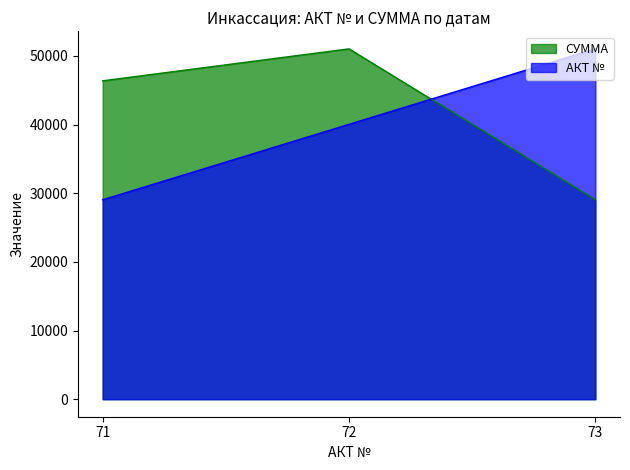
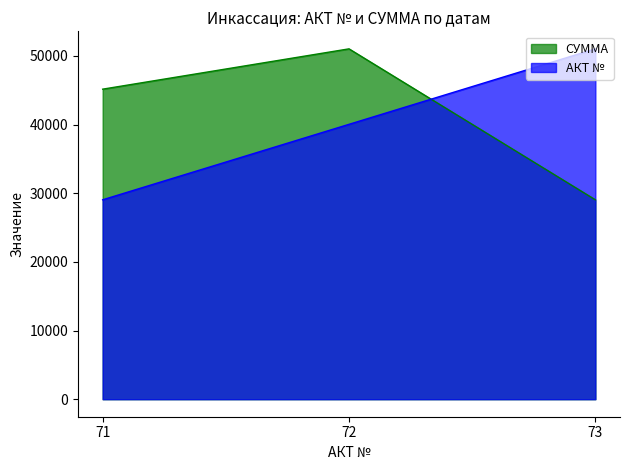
СУММА, 71: 46000 -> 45000
